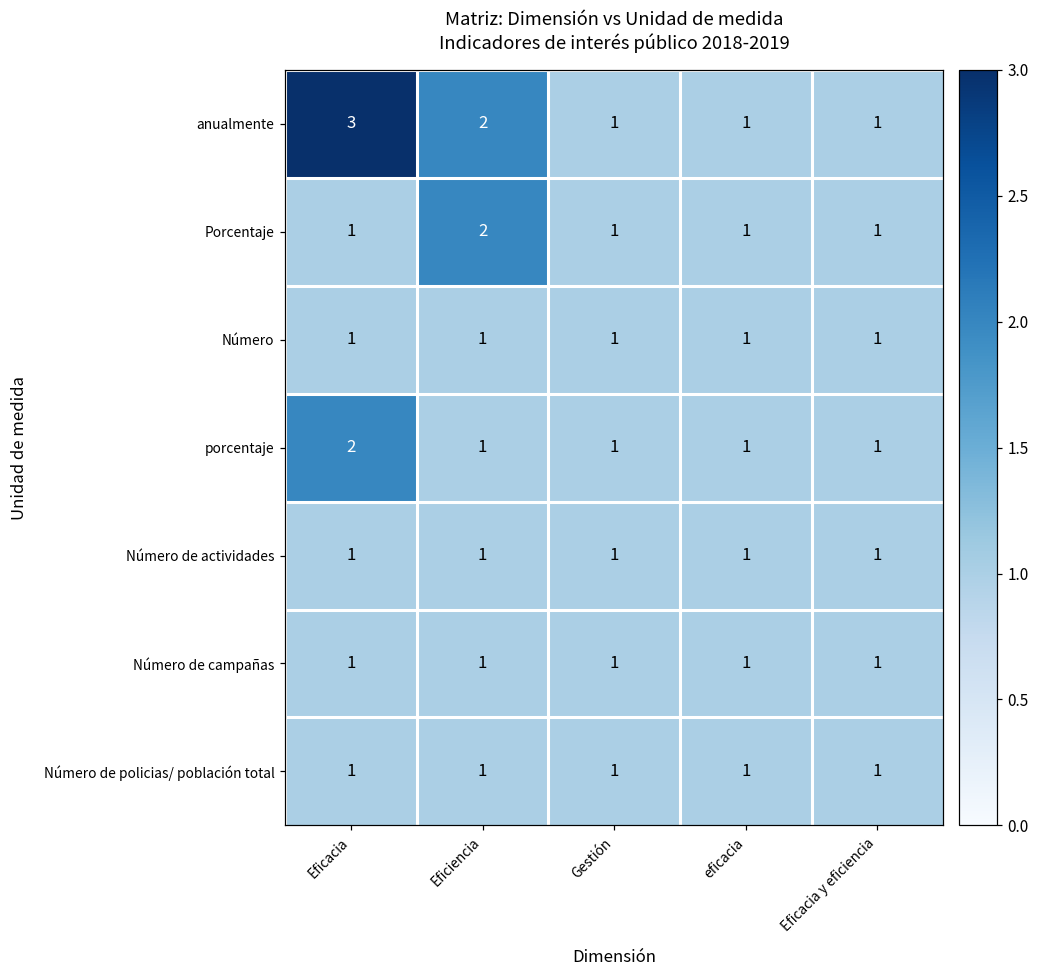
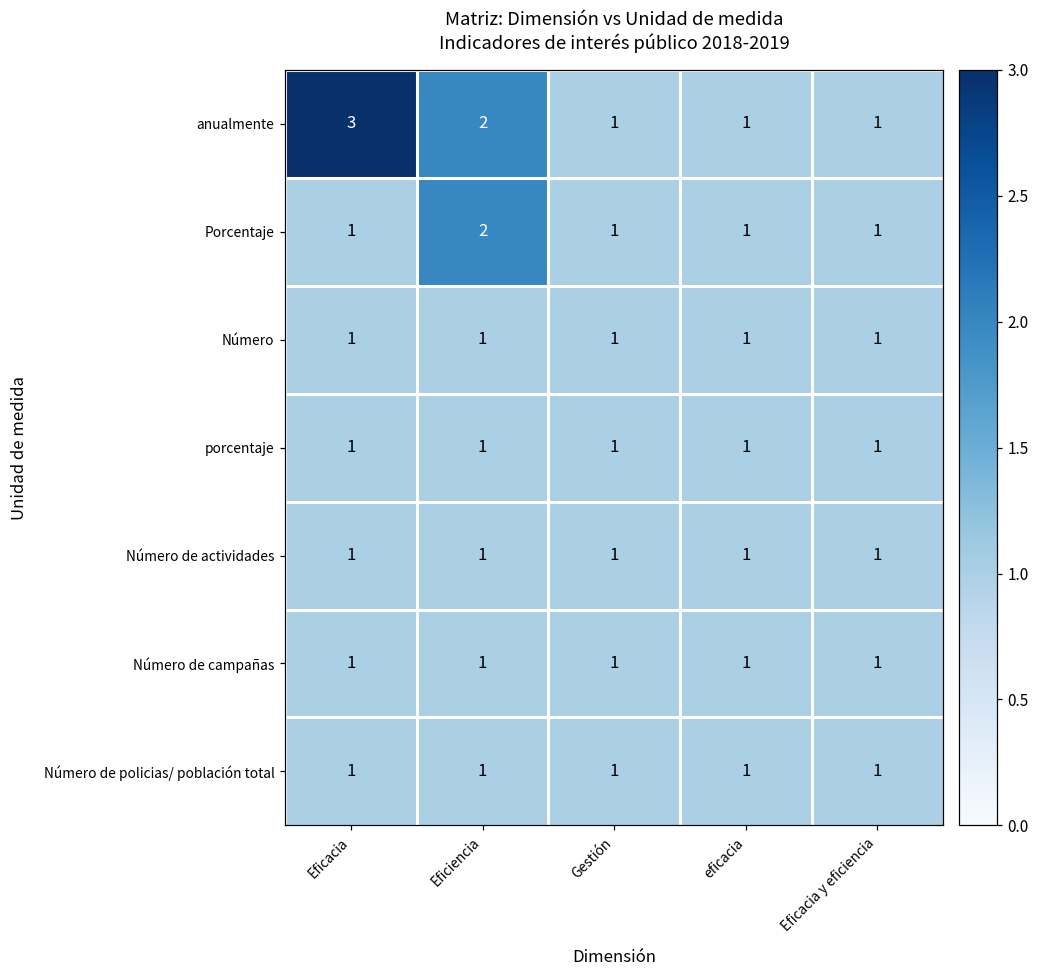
porcentaje, Eficacia: 2 -> 1
